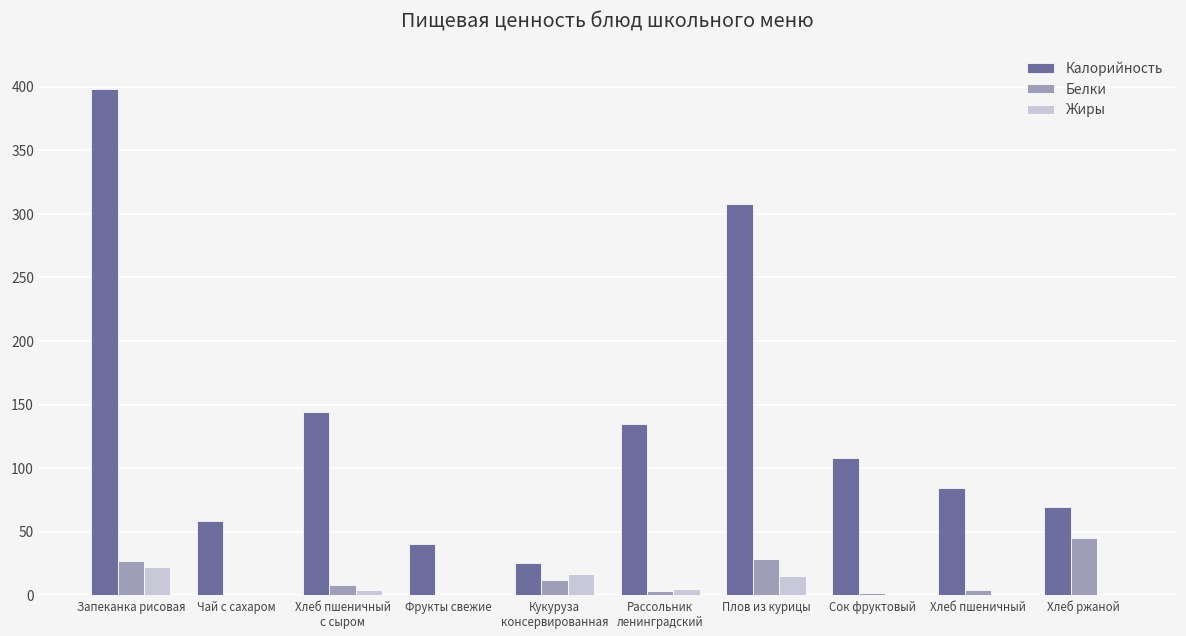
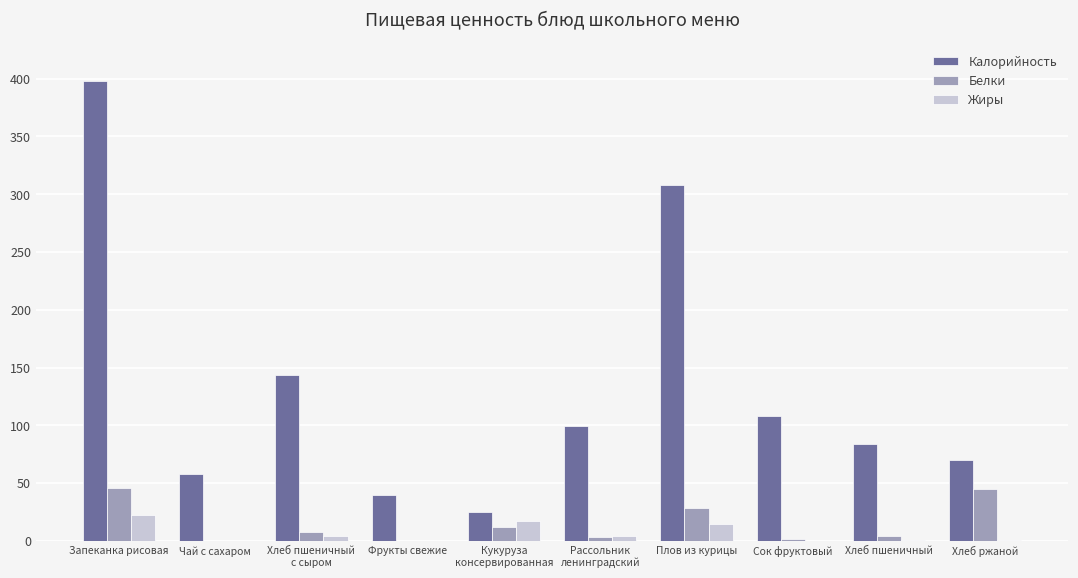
Белки, Запеканка рисовая: 27 -> 46
Калорийность, Рассольник ленинградский: 135 -> 99
